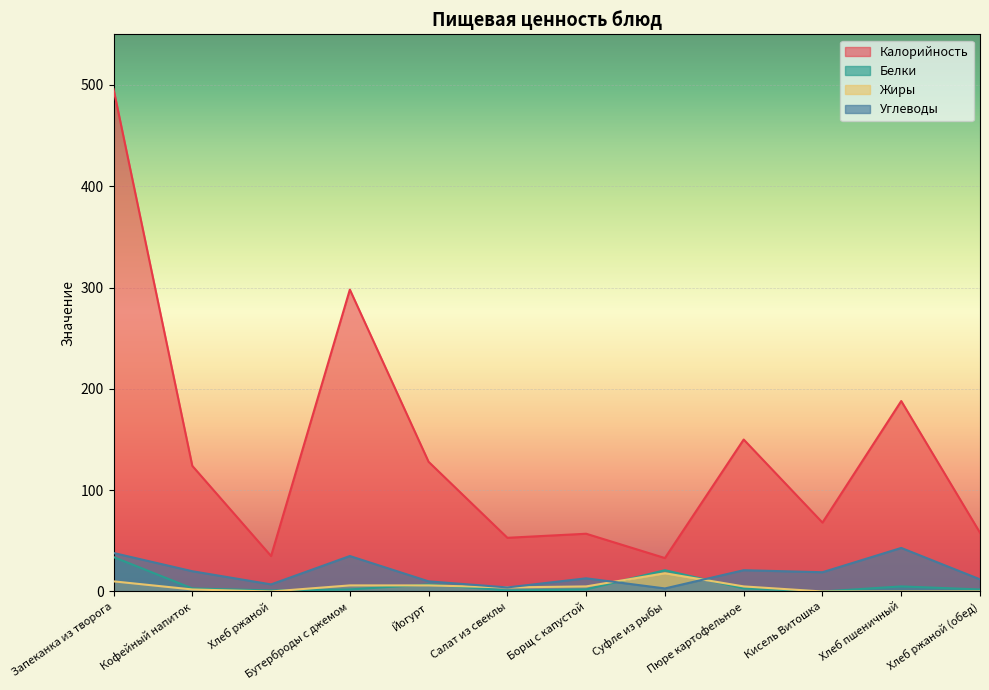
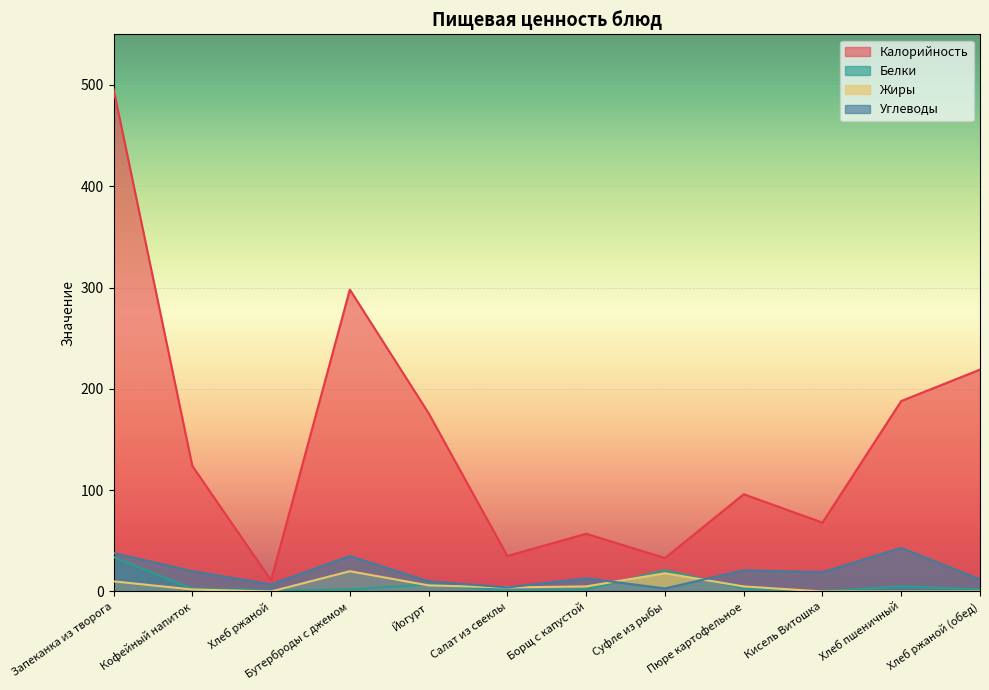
Калорийность, Хлеб ржаной: 35 -> 11
Жиры, Бутерброды с джемом: 6 -> 20
Калорийность, Йогурт: 128 -> 176
Калорийность, Салат из свеклы: 53 -> 35
Калорийность, Пюре картофельное: 150 -> 96
Калорийность, Хлеб ржаной (обед): 58 -> 219
